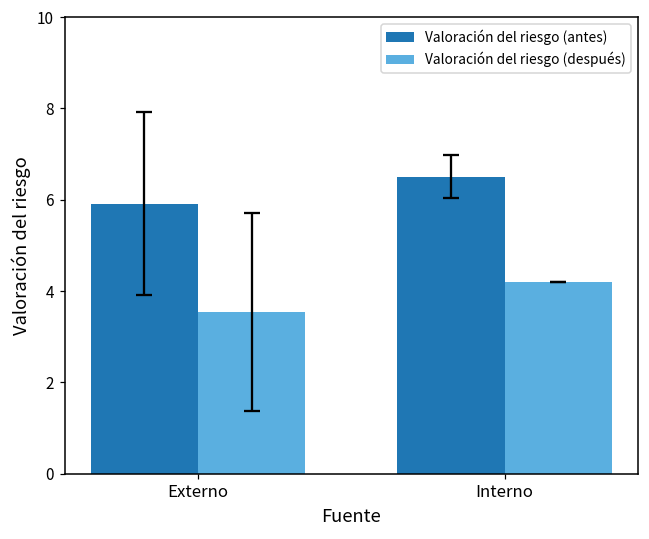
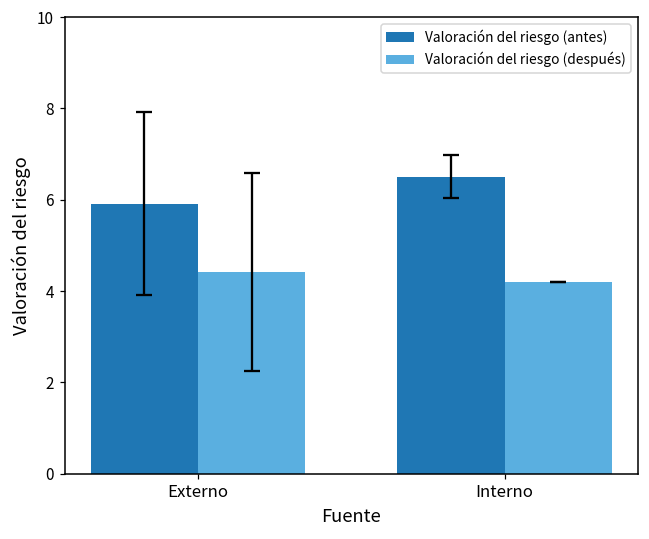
Valoración del riesgo (después), Externo: 3.5 -> 4.4
